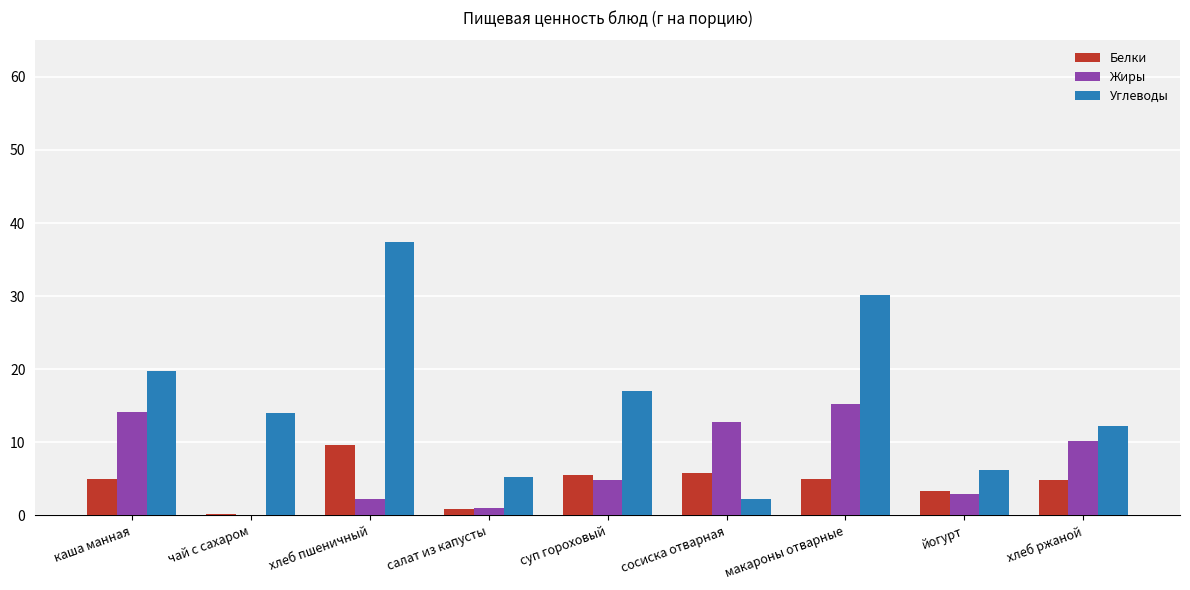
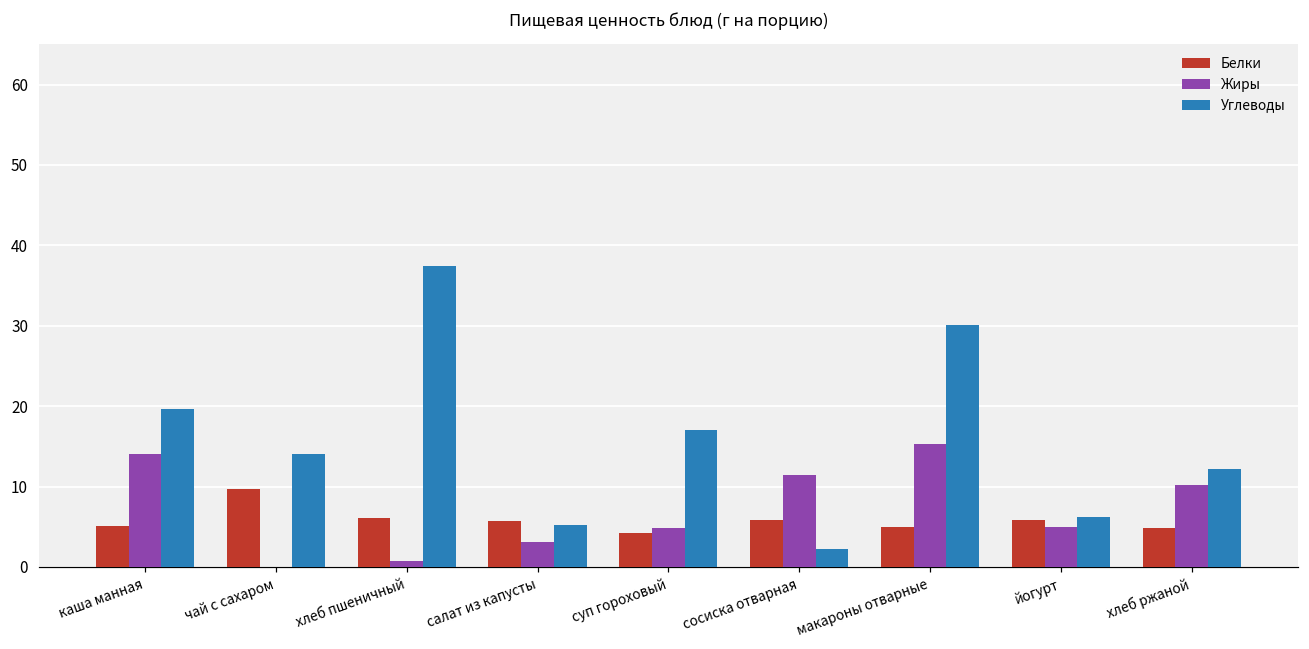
Белки, чай с сахаром: 0 -> 10
Белки, хлеб пшеничный: 10 -> 6
Жиры, хлеб пшеничный: 2 -> 1
Белки, салат из капусты: 1 -> 6
Жиры, салат из капусты: 1 -> 3
Белки, суп гороховый: 6 -> 4
Жиры, сосиска отварная: 13 -> 11
Белки, йогурт: 3 -> 6
Жиры, йогурт: 3 -> 5
